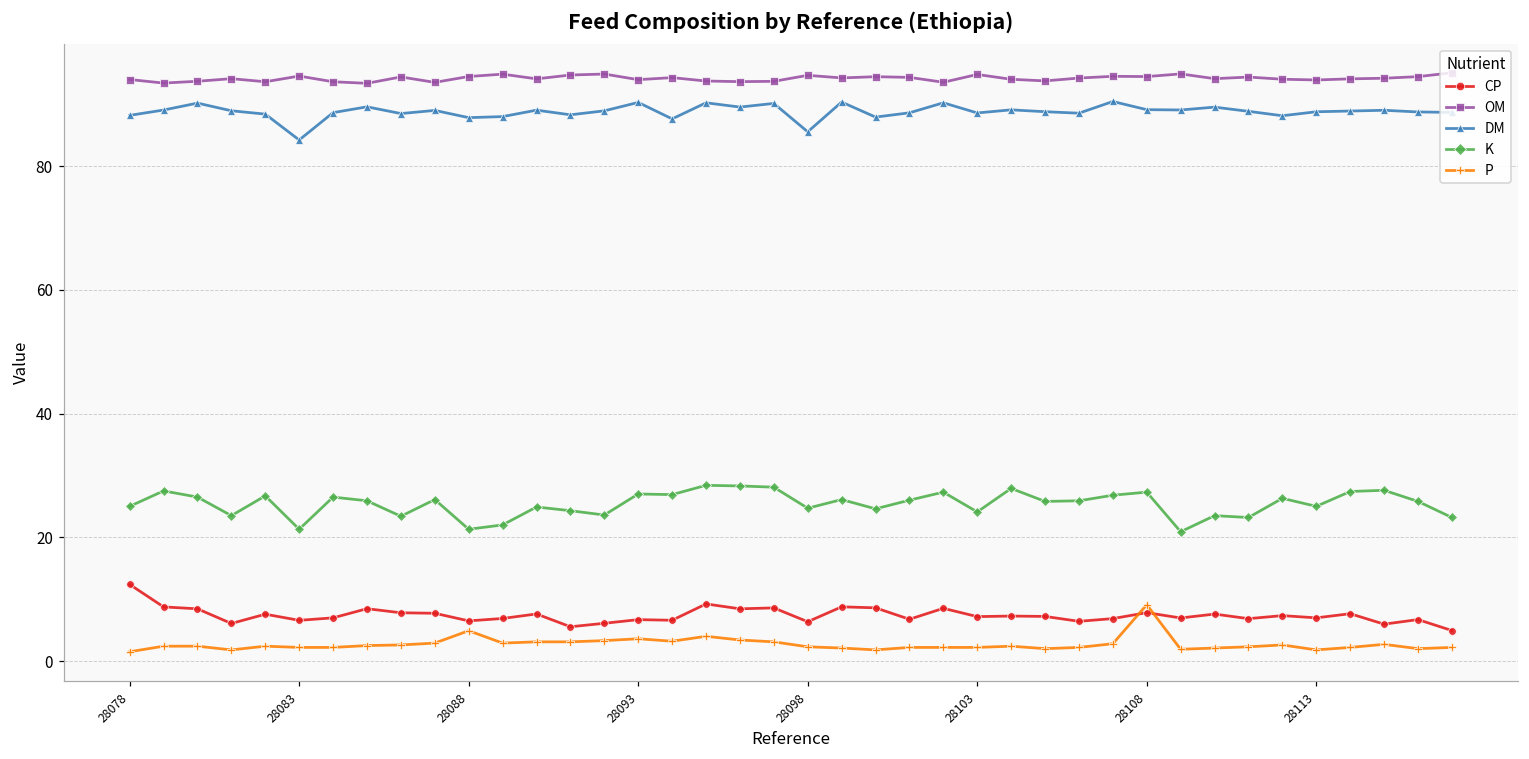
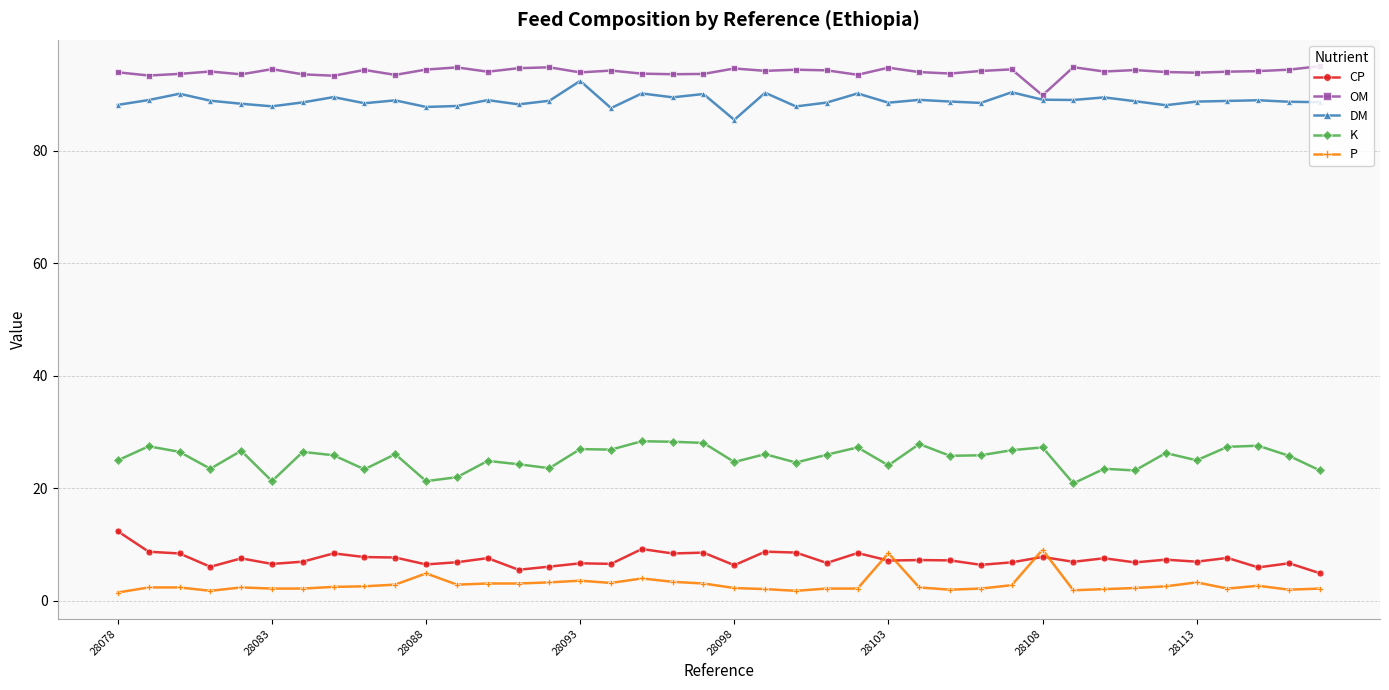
DM, 28083: 84 -> 88
DM, 28093: 90 -> 92
P, 28103: 2 -> 9
OM, 28108: 94 -> 90
P, 28113: 2 -> 3
